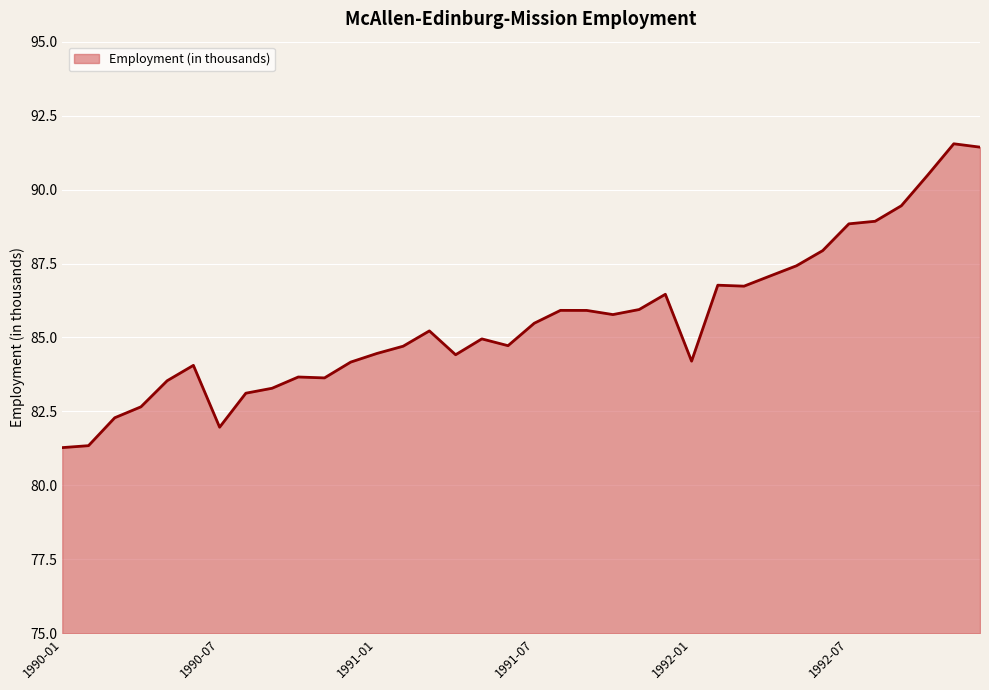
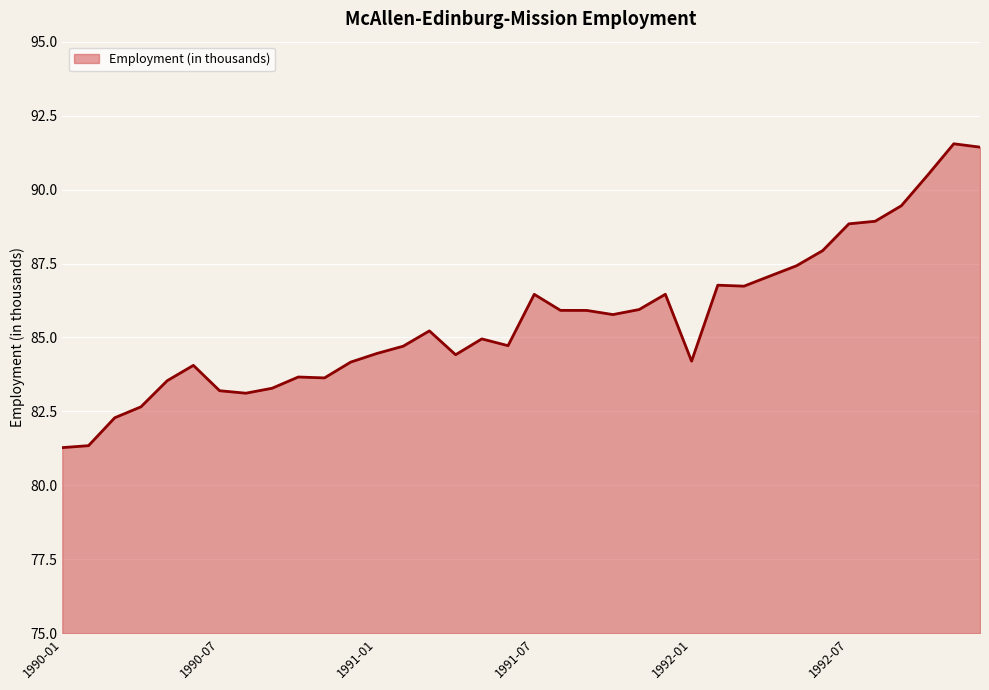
1990-07: 82.0 -> 83.2
1991-07: 85.5 -> 86.5
